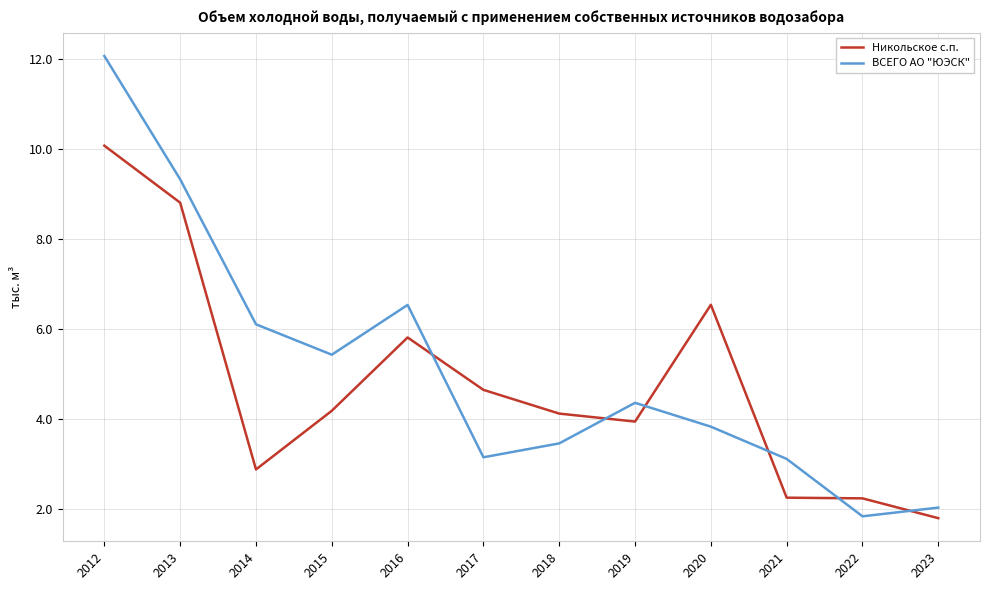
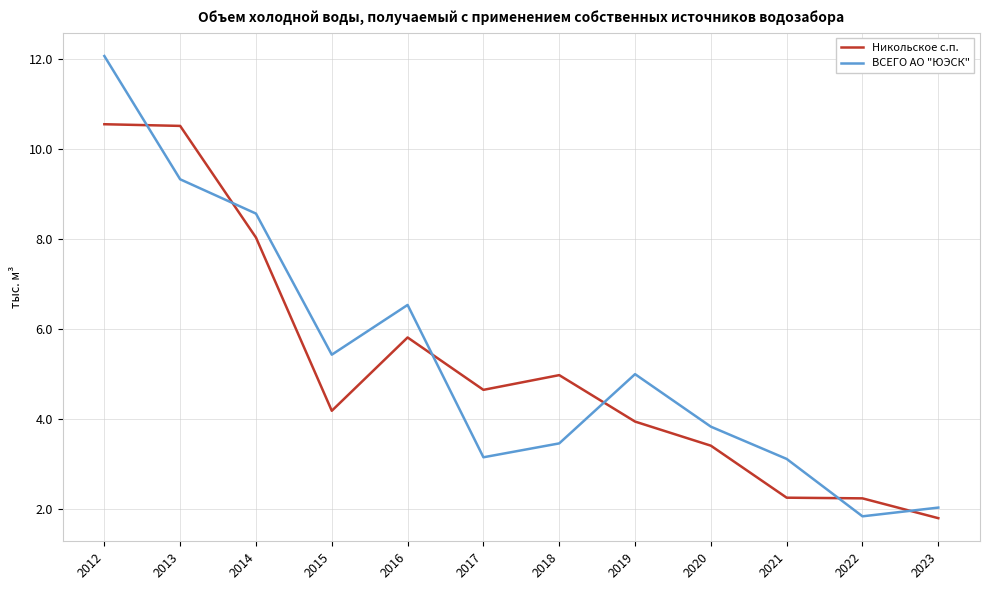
Никольское с.п., 2012: 10.1 -> 10.6
Никольское с.п., 2013: 8.8 -> 10.5
Никольское с.п., 2014: 2.9 -> 8.0
ВСЕГО АО "ЮЭСК", 2014: 6.1 -> 8.6
Никольское с.п., 2018: 4.1 -> 5.0
ВСЕГО АО "ЮЭСК", 2019: 4.4 -> 5.0
Никольское с.п., 2020: 6.5 -> 3.4
